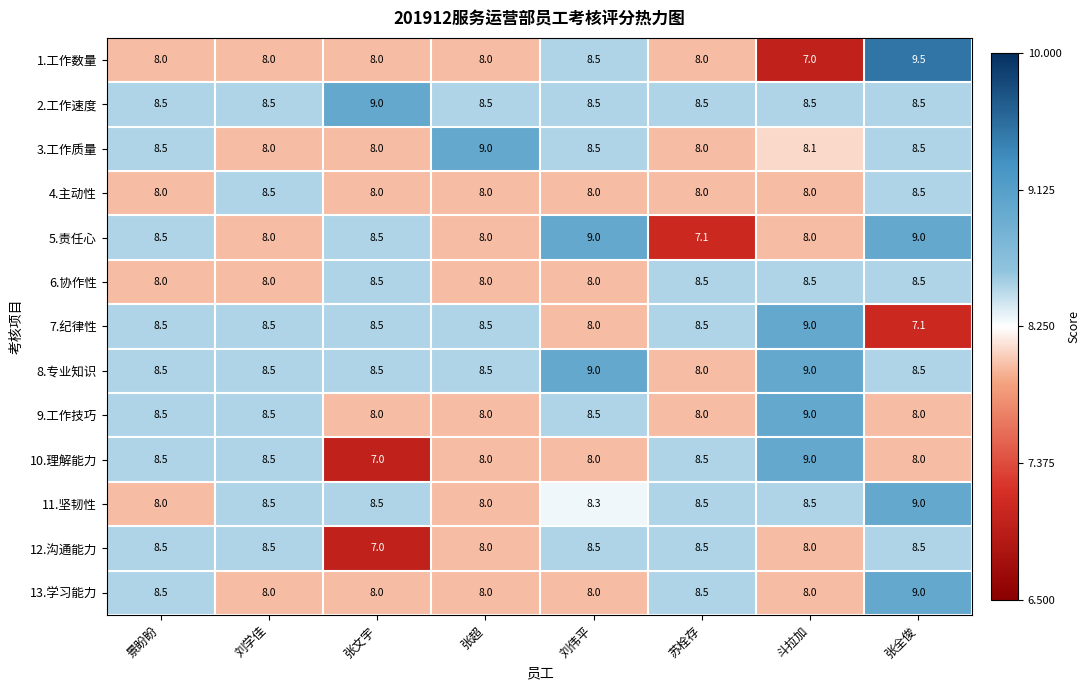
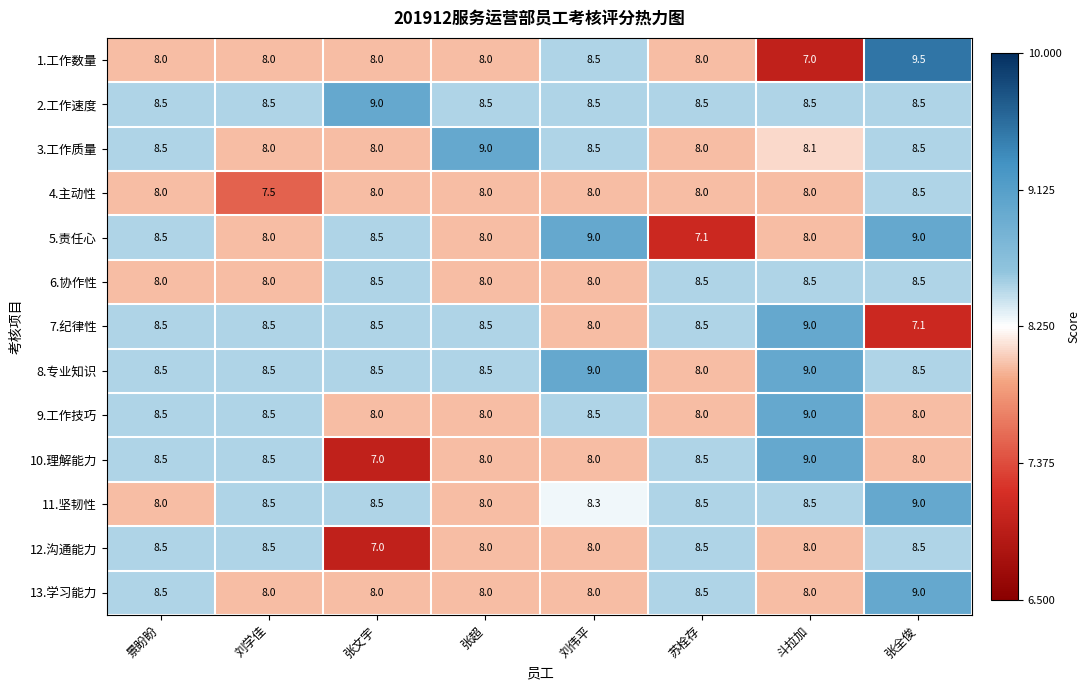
4.主动性, 刘学佳: 8.5 -> 7.5
12.沟通能力, 刘伟平: 8.5 -> 8.0
